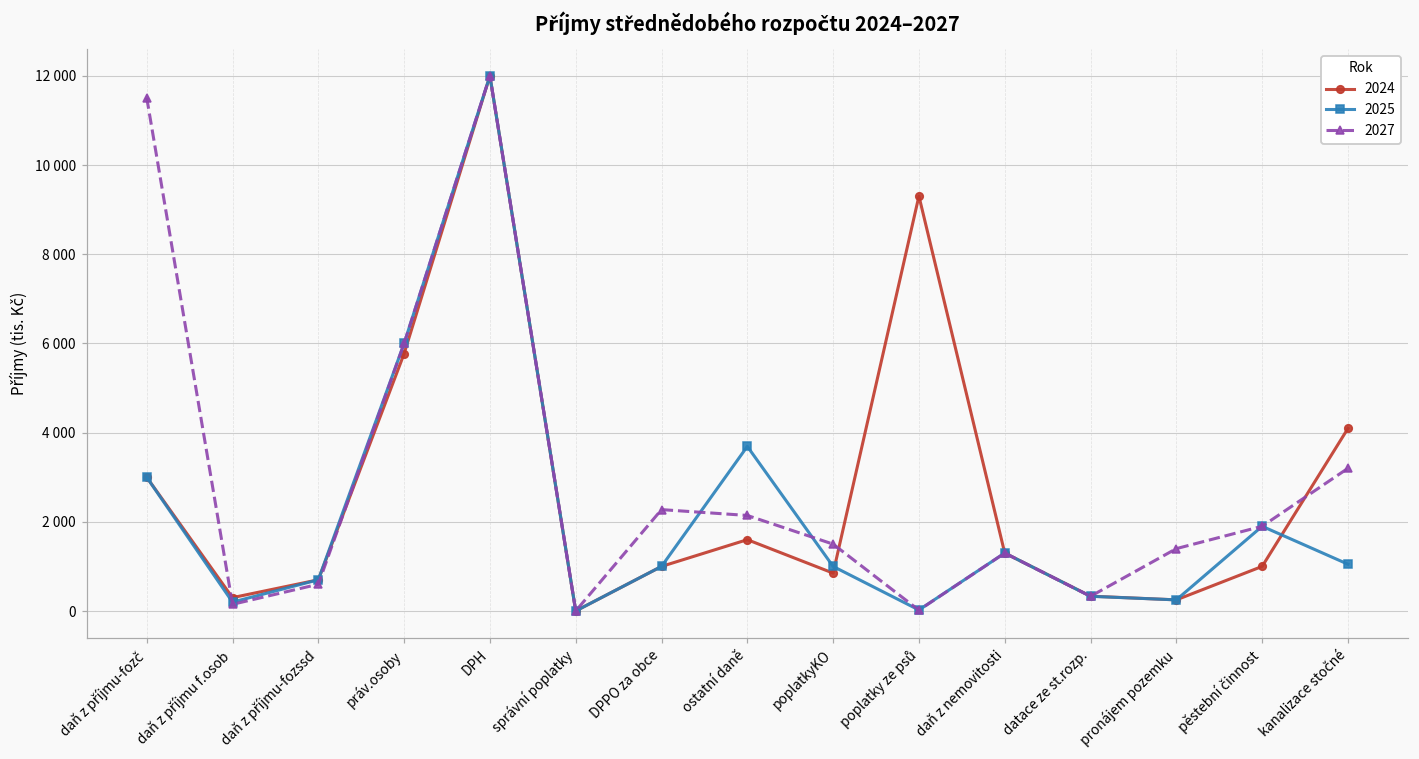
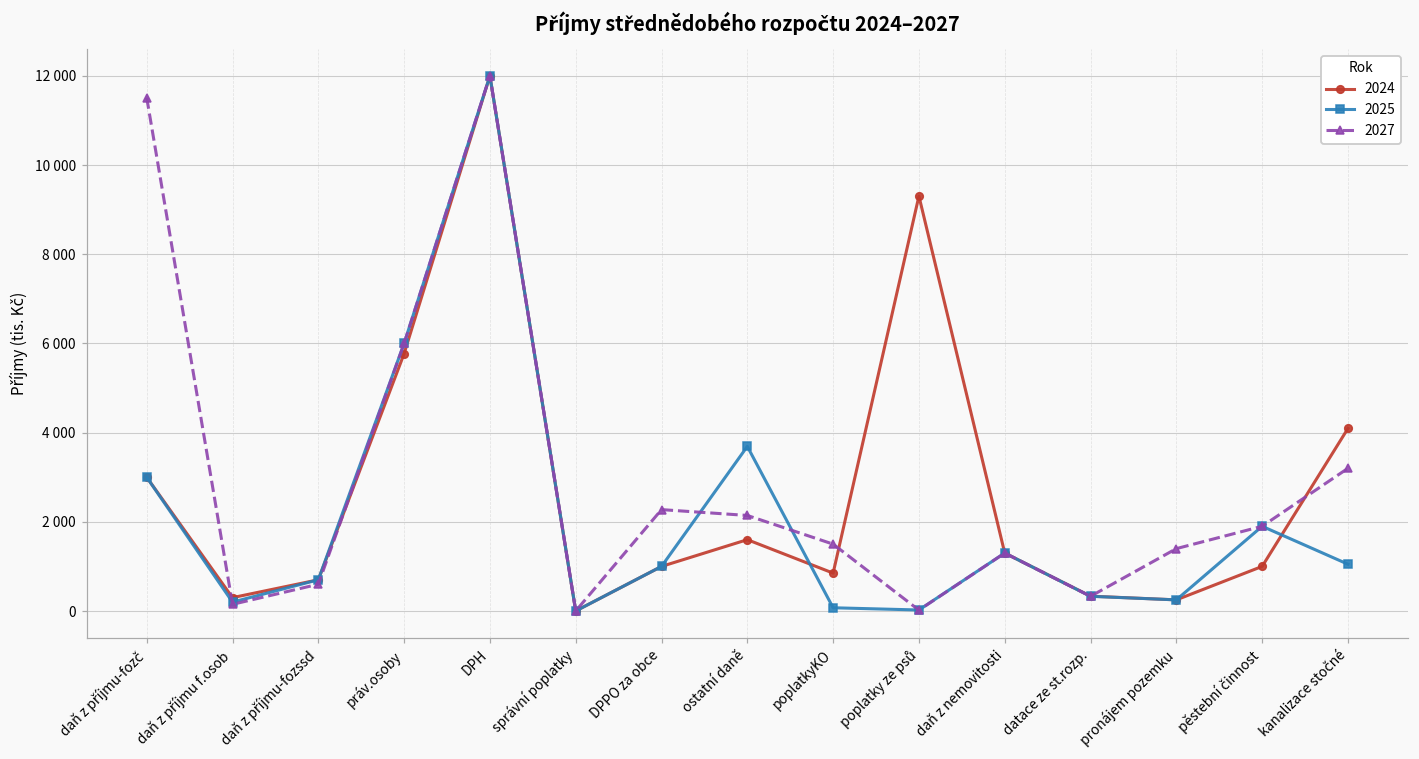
2025, poplatkyKO: 1000 -> 100
